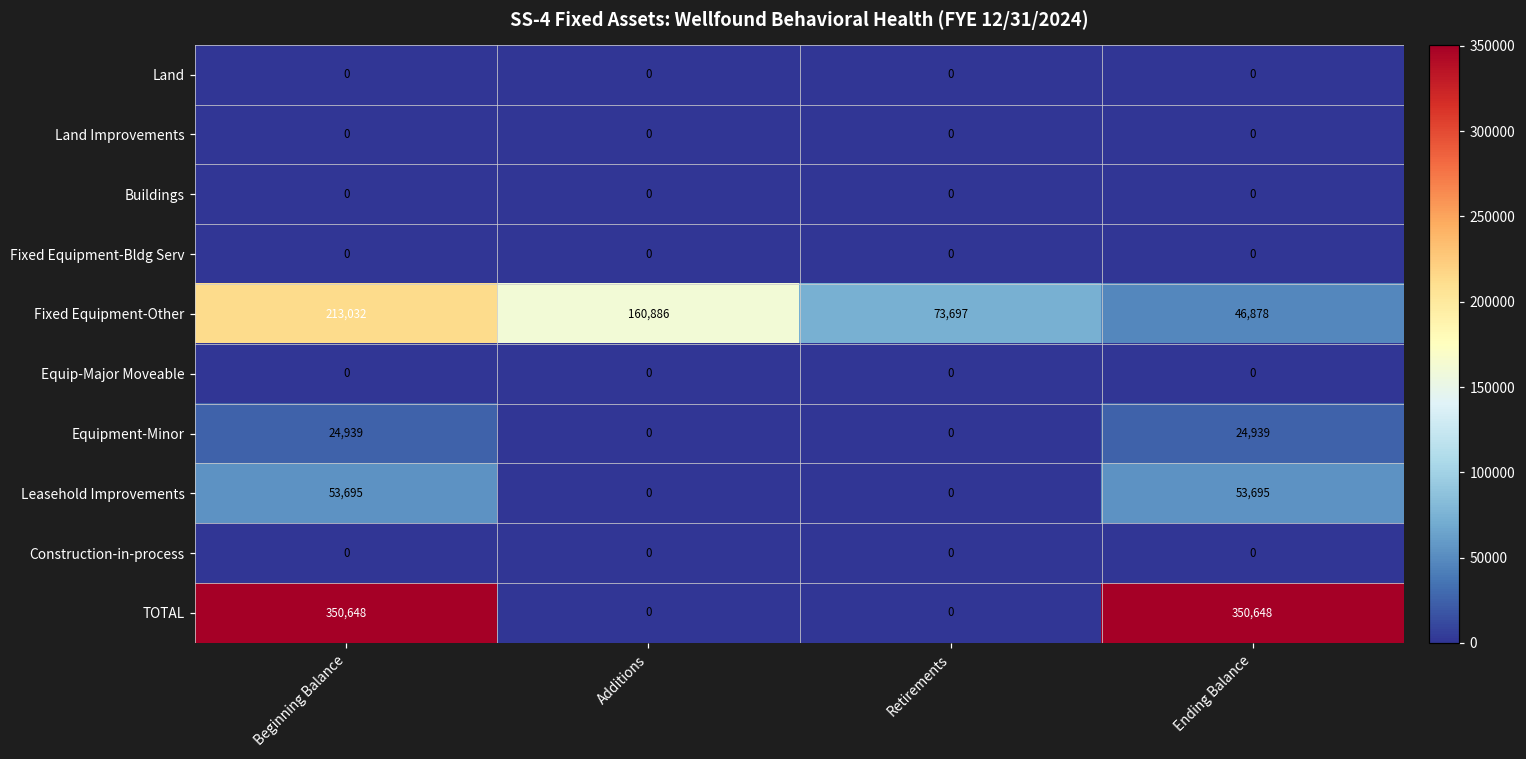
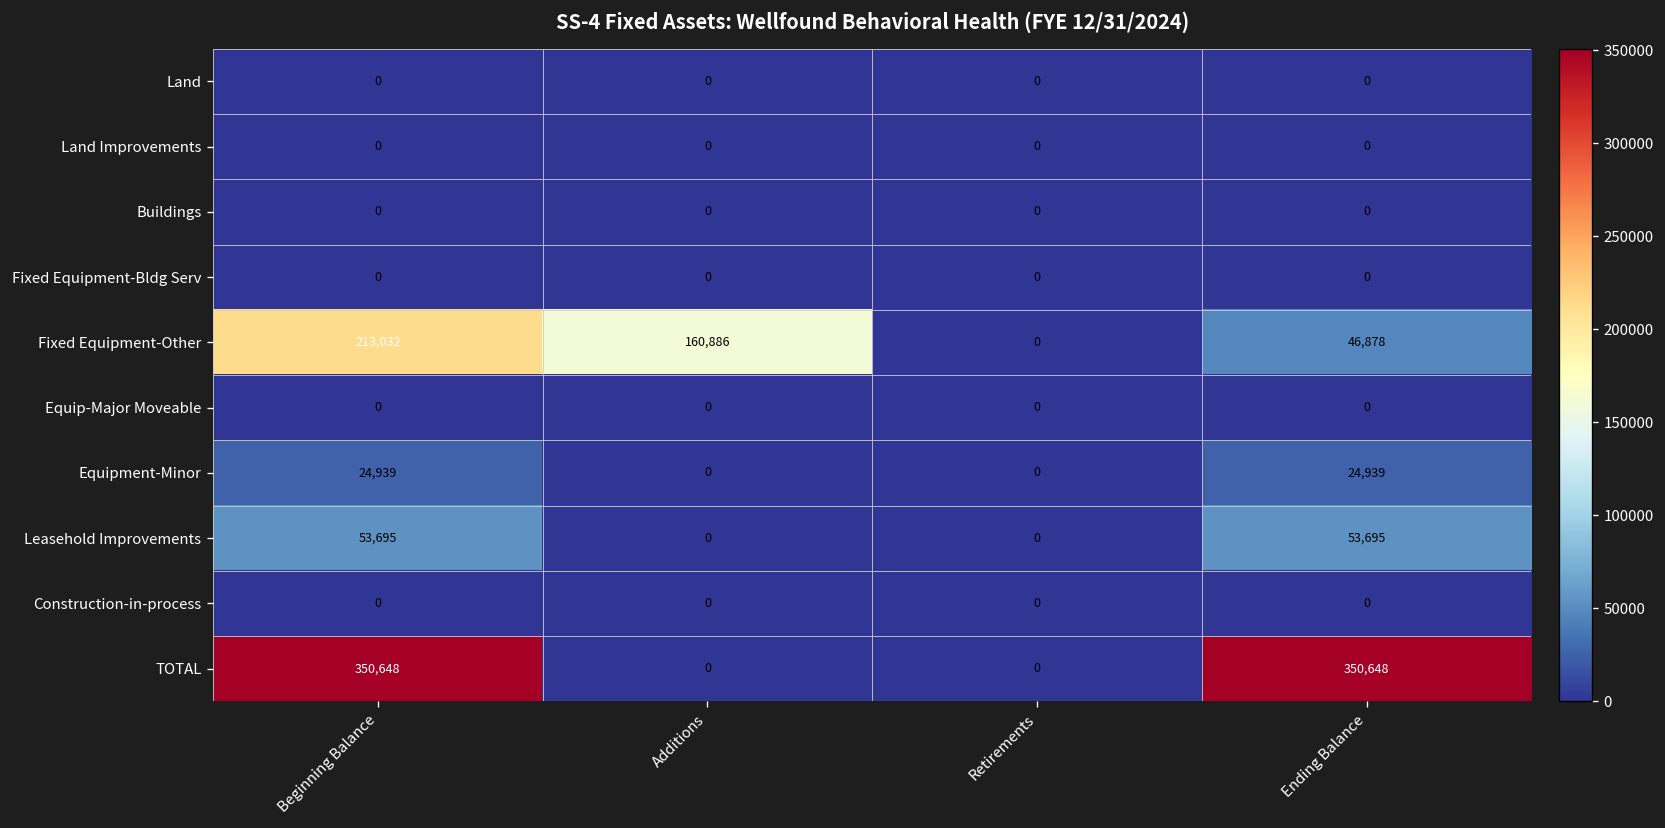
Fixed Equipment-Other, Retirements: 73,697 -> 0
